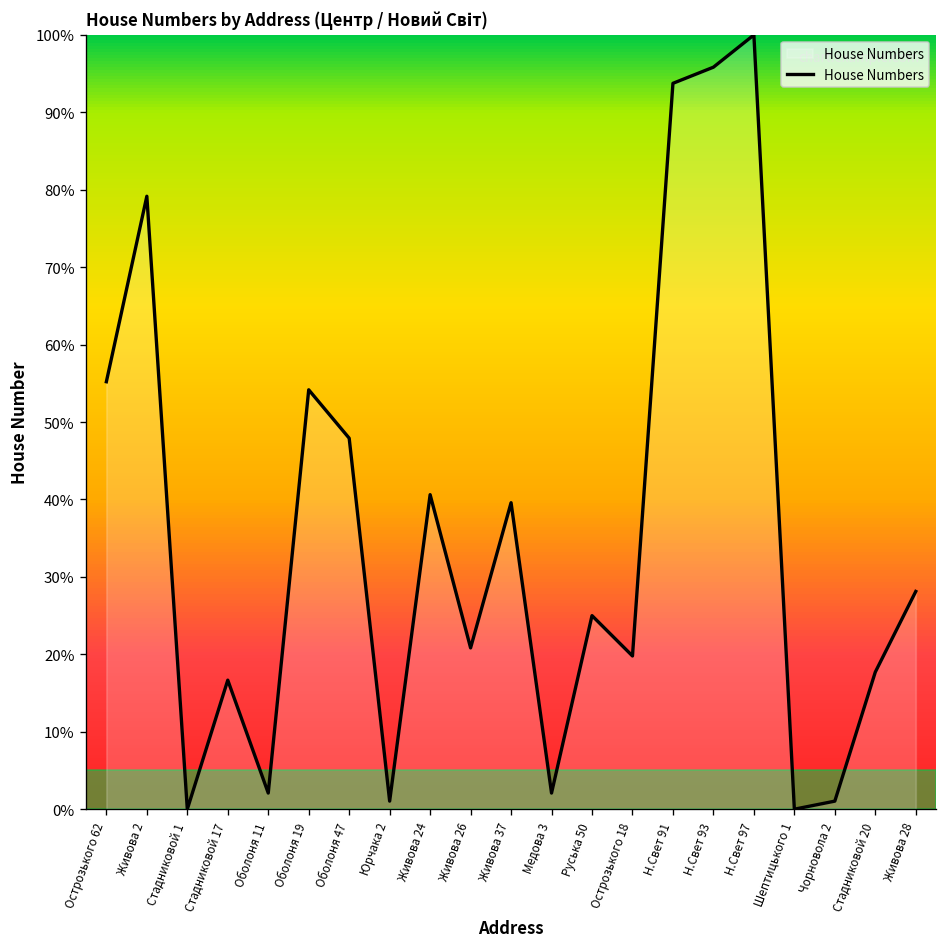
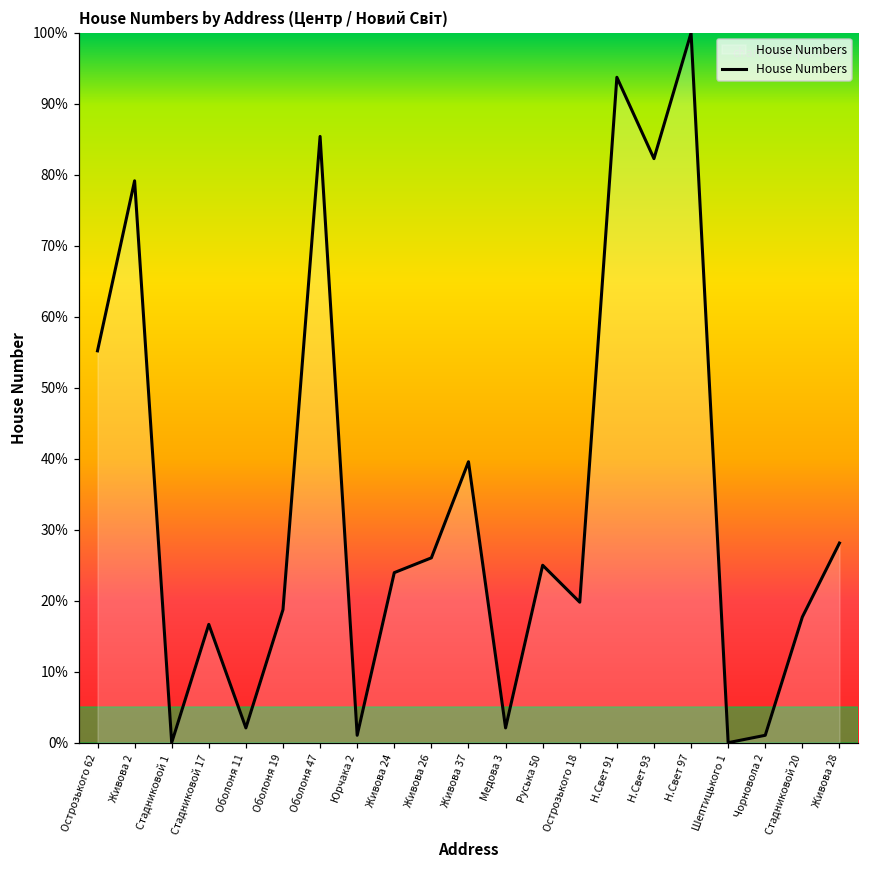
Оболоня 19: 54% -> 19%
Оболоня 47: 48% -> 85%
Живова 24: 41% -> 24%
Живова 26: 21% -> 26%
Н.Свет 93: 96% -> 82%
